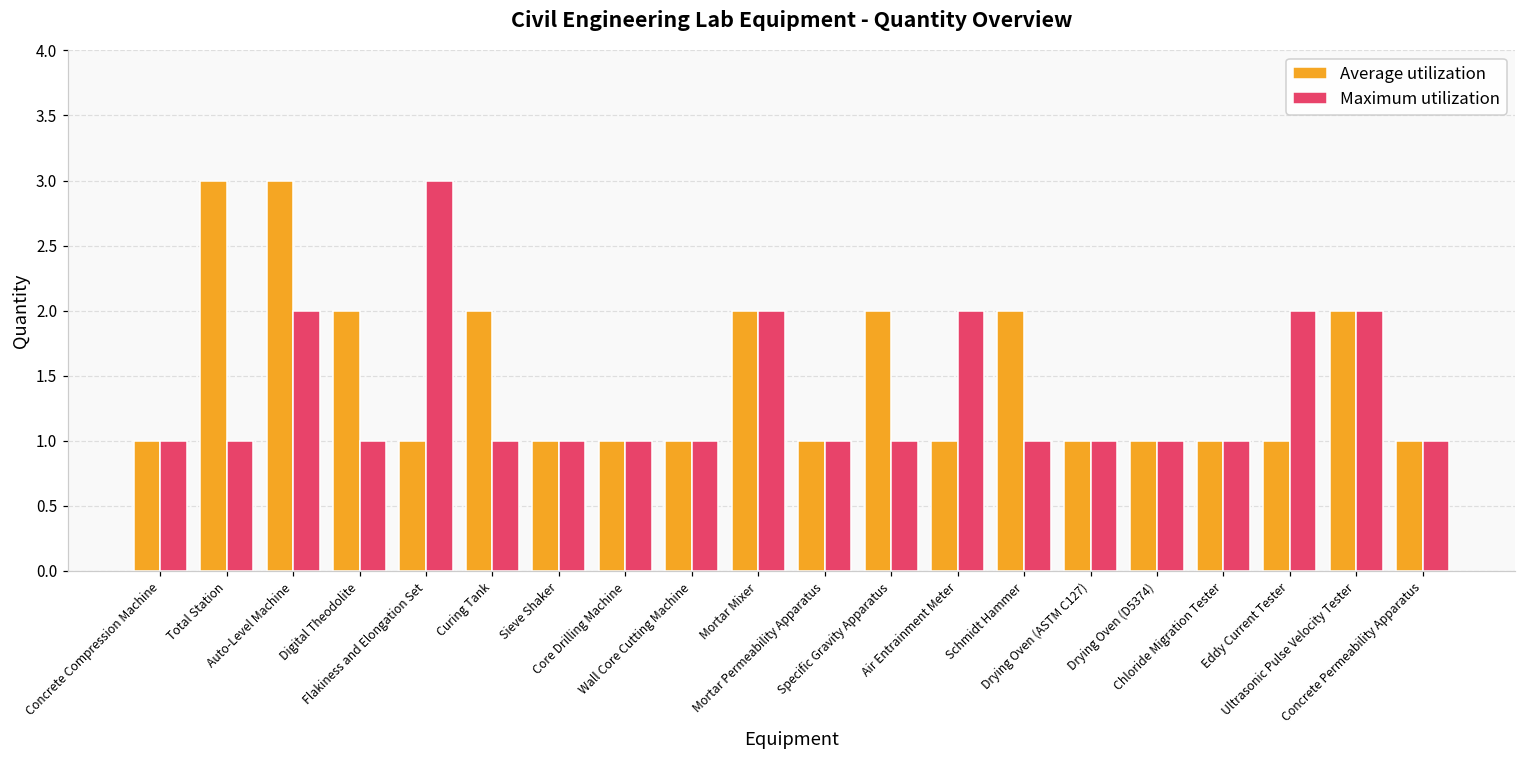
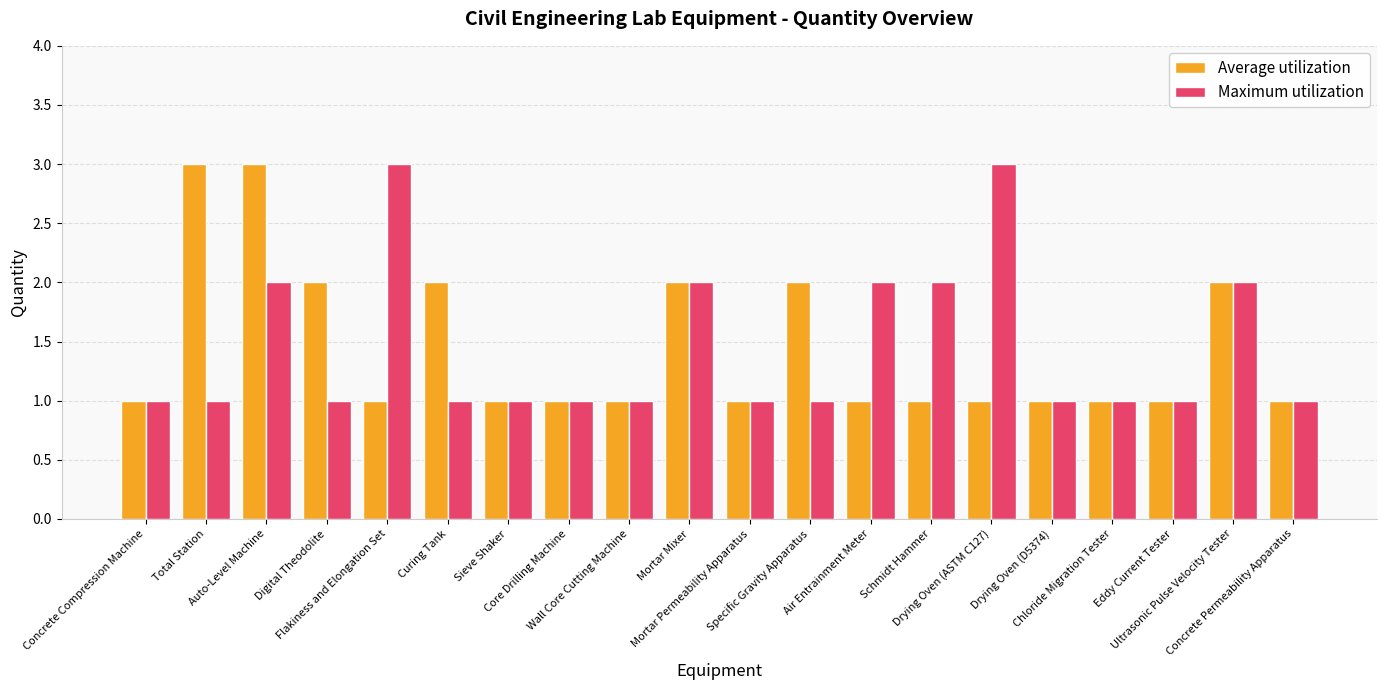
Average utilization, Schmidt Hammer: 2 -> 1
Maximum utilization, Schmidt Hammer: 1 -> 2
Maximum utilization, Drying Oven (ASTM C127): 1 -> 3
Maximum utilization, Eddy Current Tester: 2 -> 1
